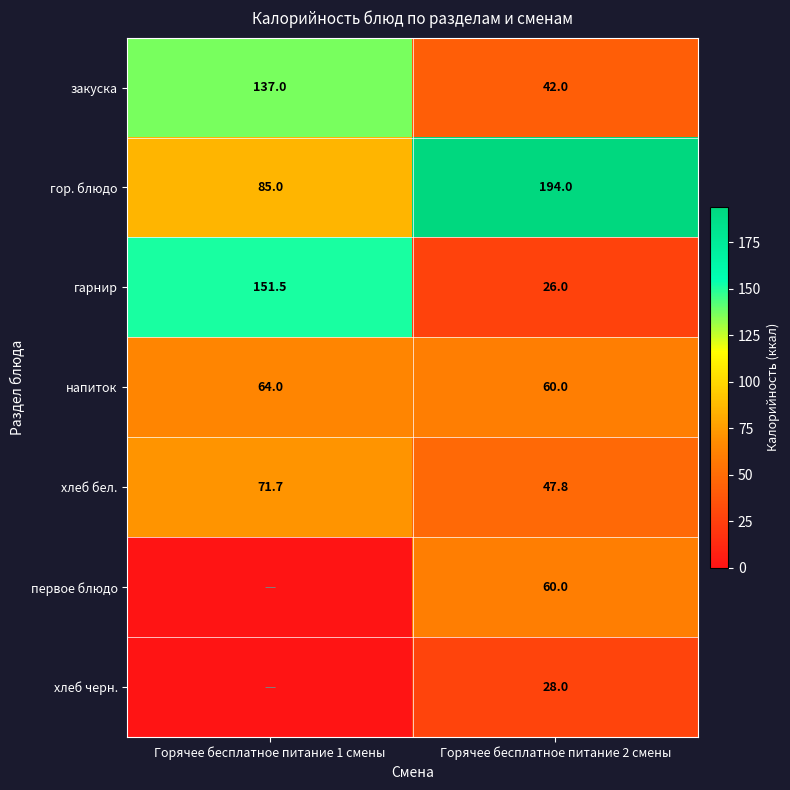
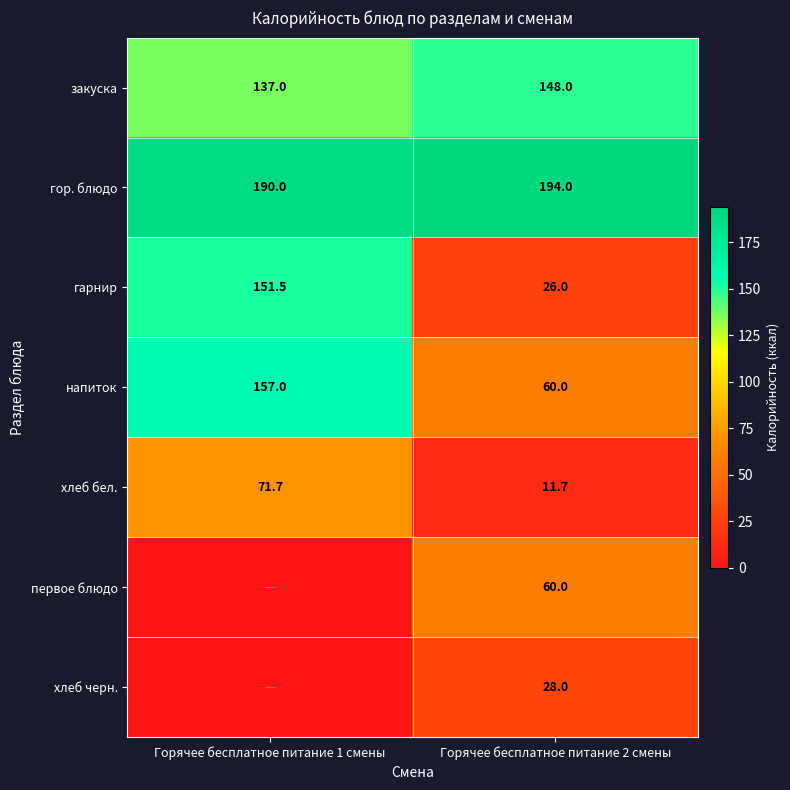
закуска, Горячее бесплатное питание 2 смены: 42.0 -> 148.0
гор. блюдо, Горячее бесплатное питание 1 смены: 85.0 -> 190.0
напиток, Горячее бесплатное питание 1 смены: 64.0 -> 157.0
хлеб бел., Горячее бесплатное питание 2 смены: 47.8 -> 11.7
